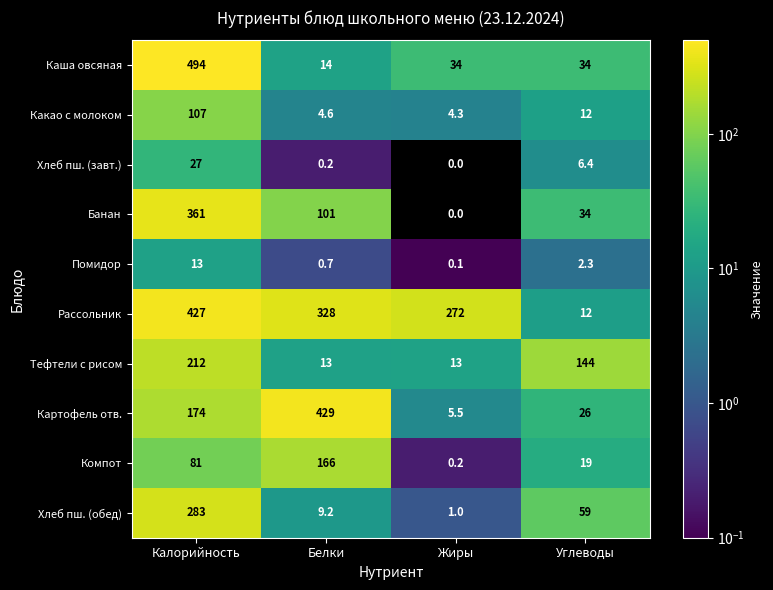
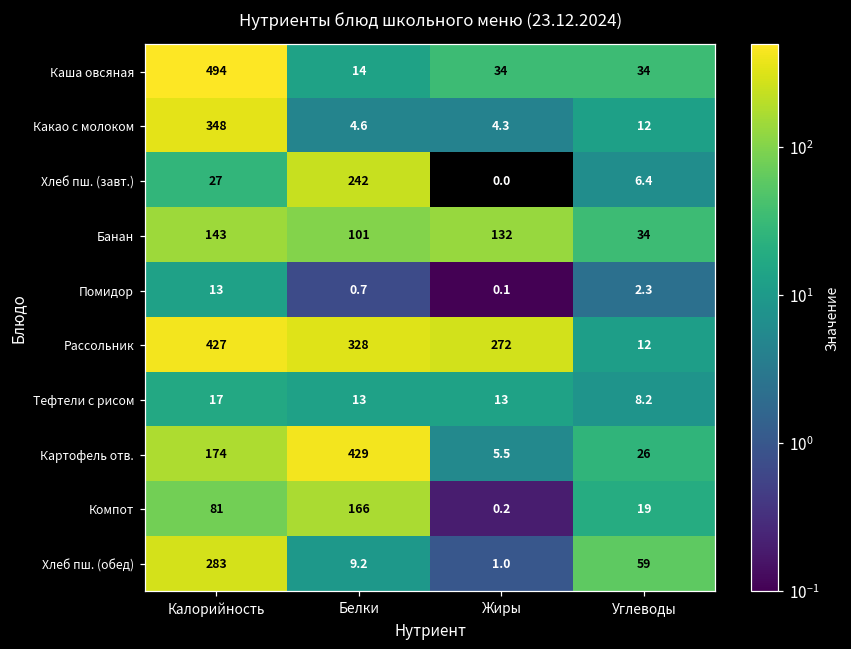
Какао с молоком, Калорийность: 107 -> 348
Хлеб пш. (завт.), Белки: 0.2 -> 242
Банан, Калорийность: 361 -> 143
Банан, Жиры: 0.0 -> 132
Тефтели с рисом, Калорийность: 212 -> 17
Тефтели с рисом, Углеводы: 144 -> 8.2
